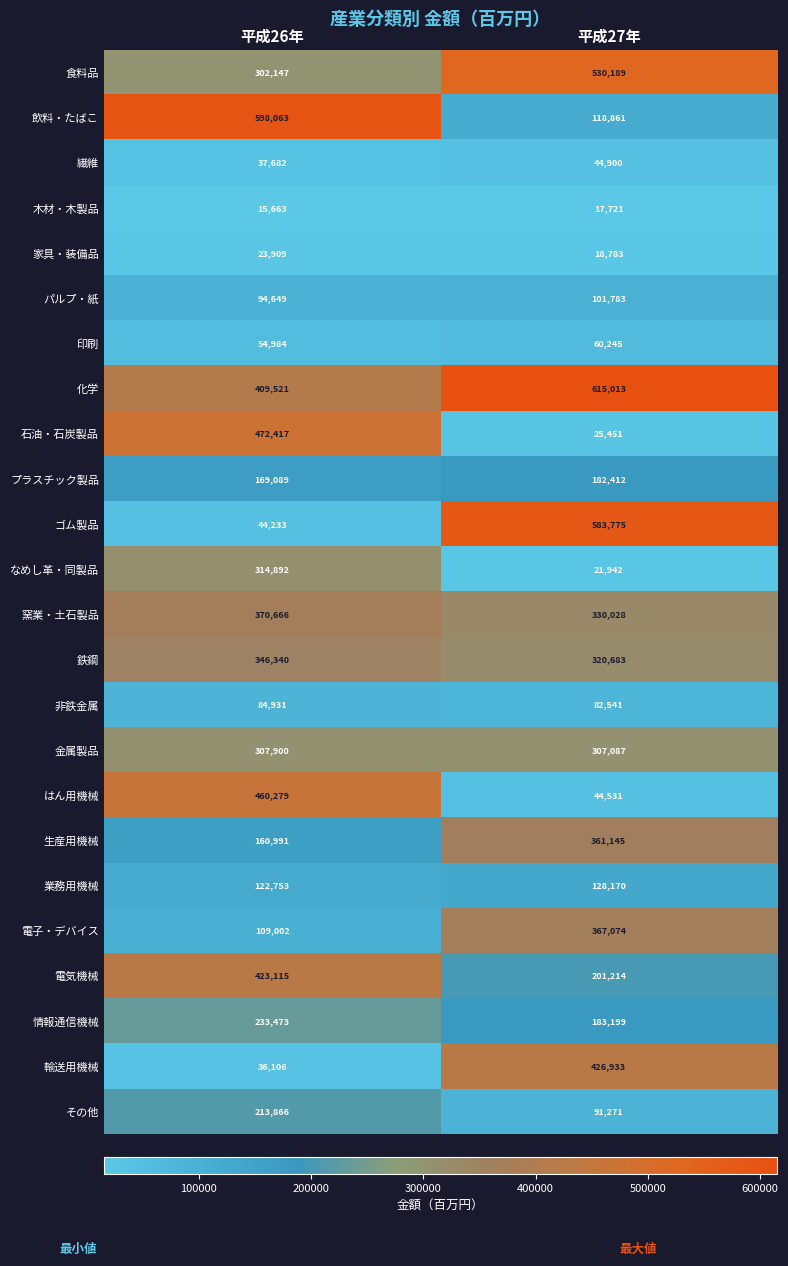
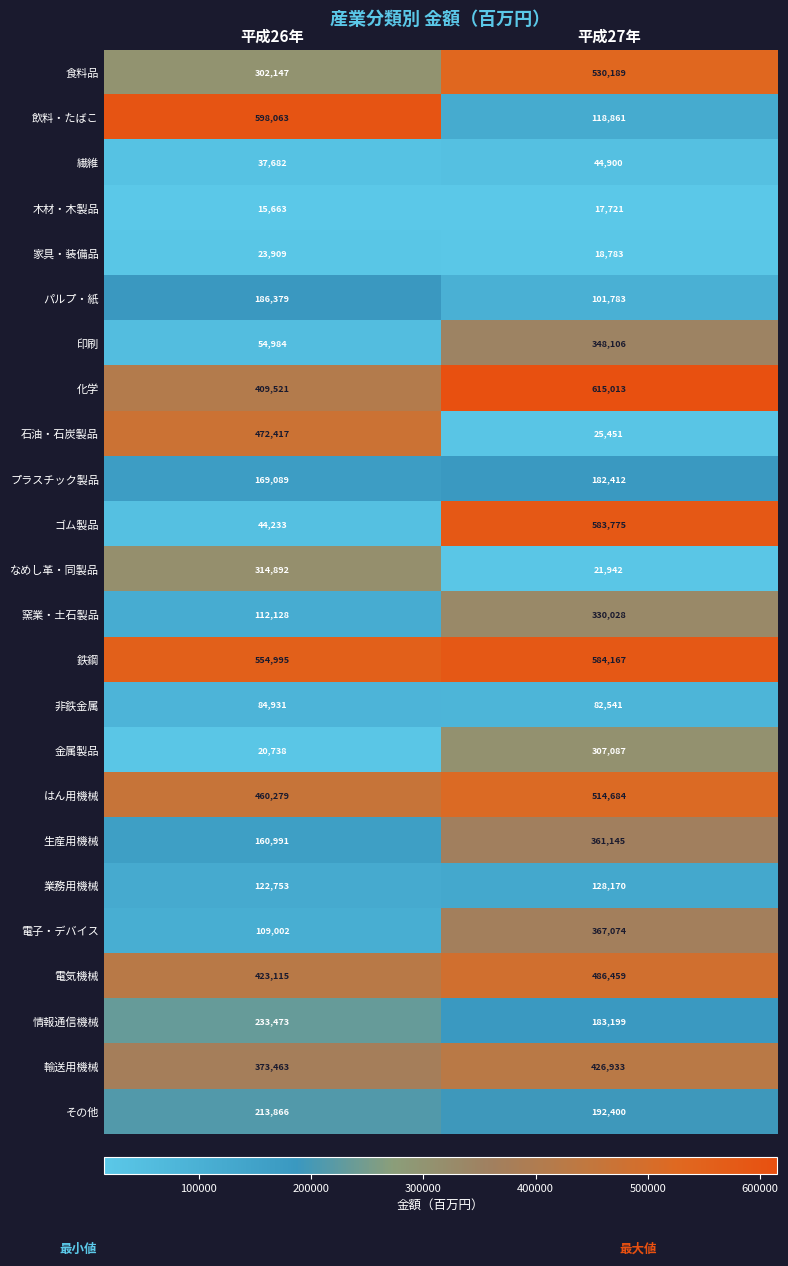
パルプ・紙, 平成26年: 94,649 -> 186,379
印刷, 平成27年: 60,245 -> 348,106
窯業・土石製品, 平成26年: 370,666 -> 112,128
鉄鋼, 平成26年: 346,340 -> 554,995
鉄鋼, 平成27年: 320,683 -> 584,167
金属製品, 平成26年: 307,900 -> 20,738
はん用機械, 平成27年: 44,531 -> 514,684
電気機械, 平成27年: 201,214 -> 486,459
輸送用機械, 平成26年: 36,106 -> 373,463
その他, 平成27年: 91,271 -> 192,400
